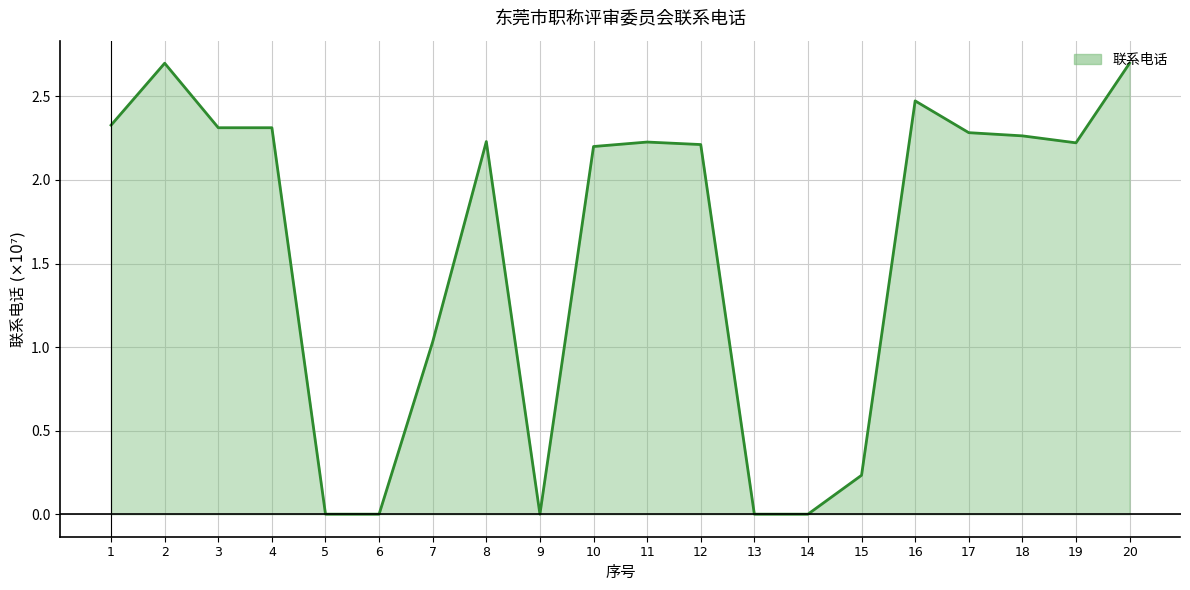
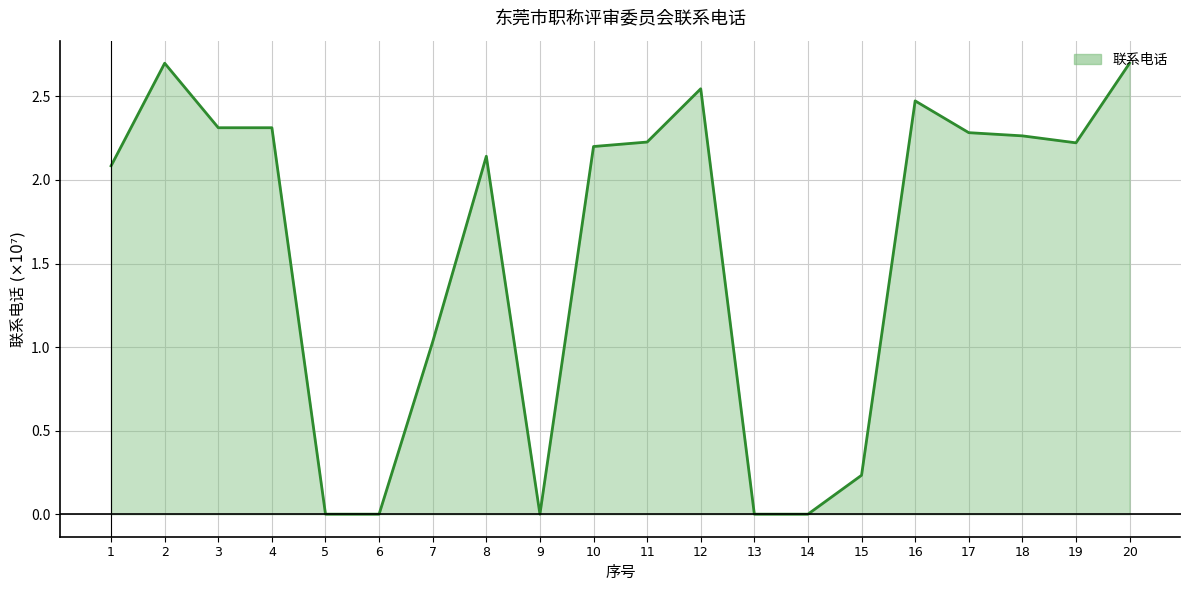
1: 2.33 -> 2.08
8: 2.23 -> 2.14
12: 2.21 -> 2.55
